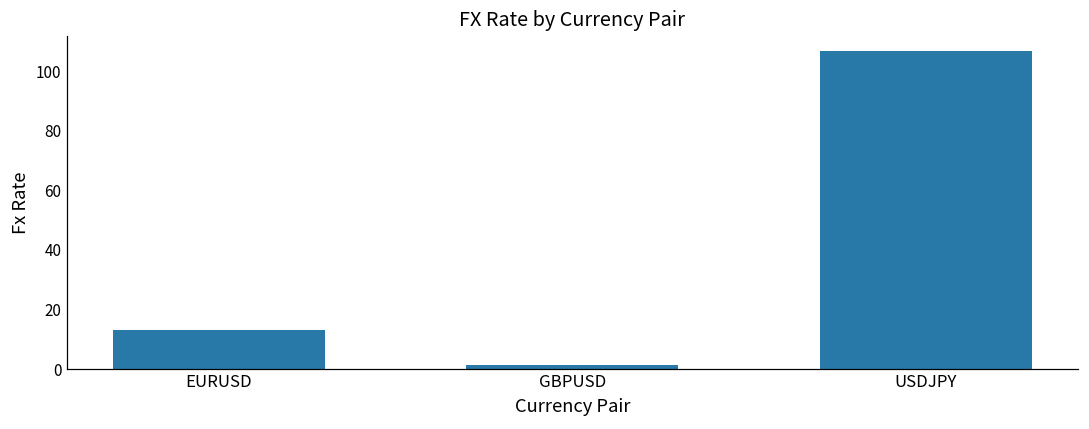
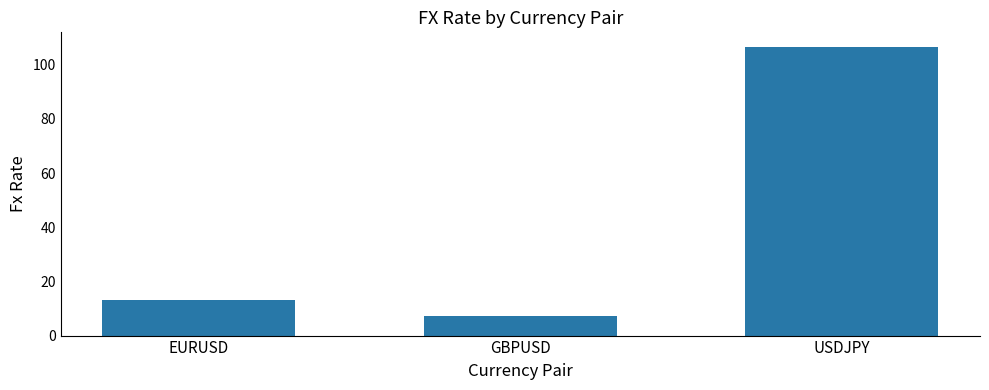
GBPUSD: 1 -> 7
